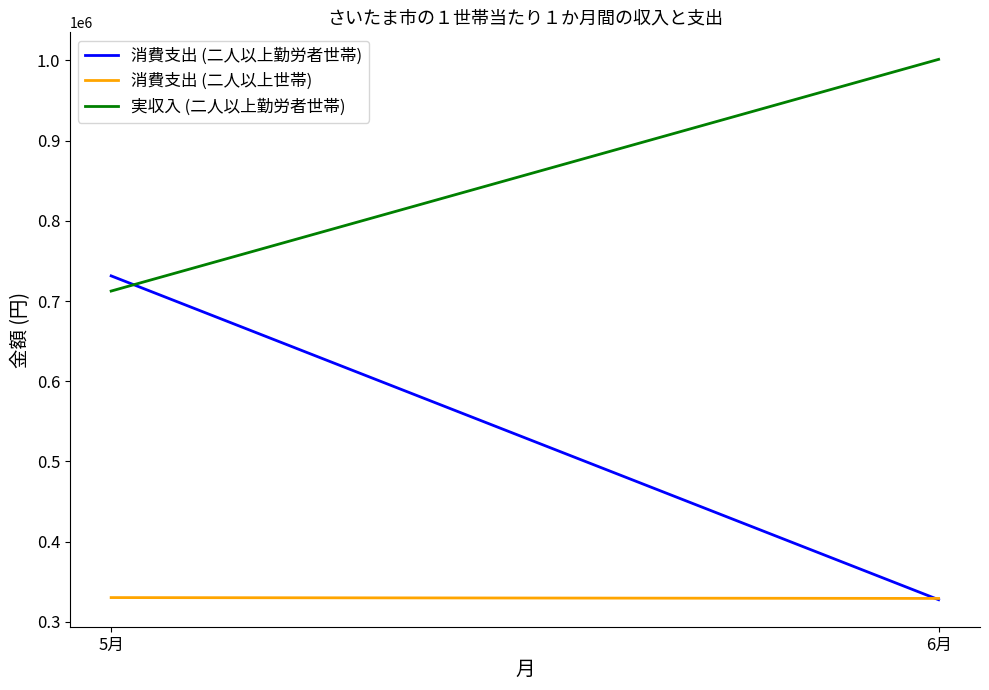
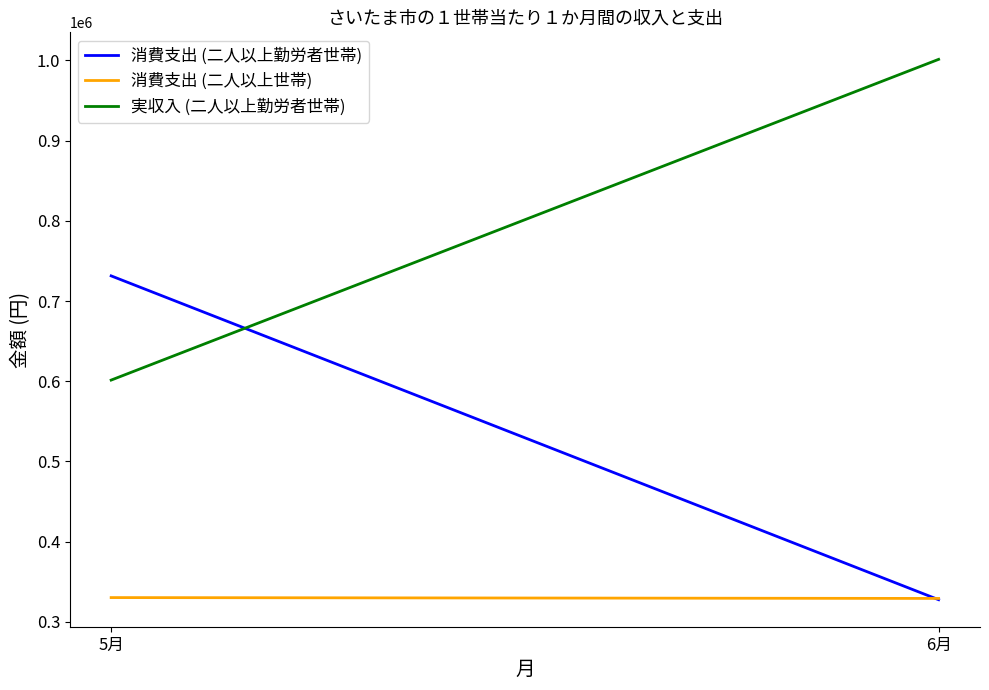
実収入 (二人以上勤労者世帯), 5月: 710000 -> 600000
